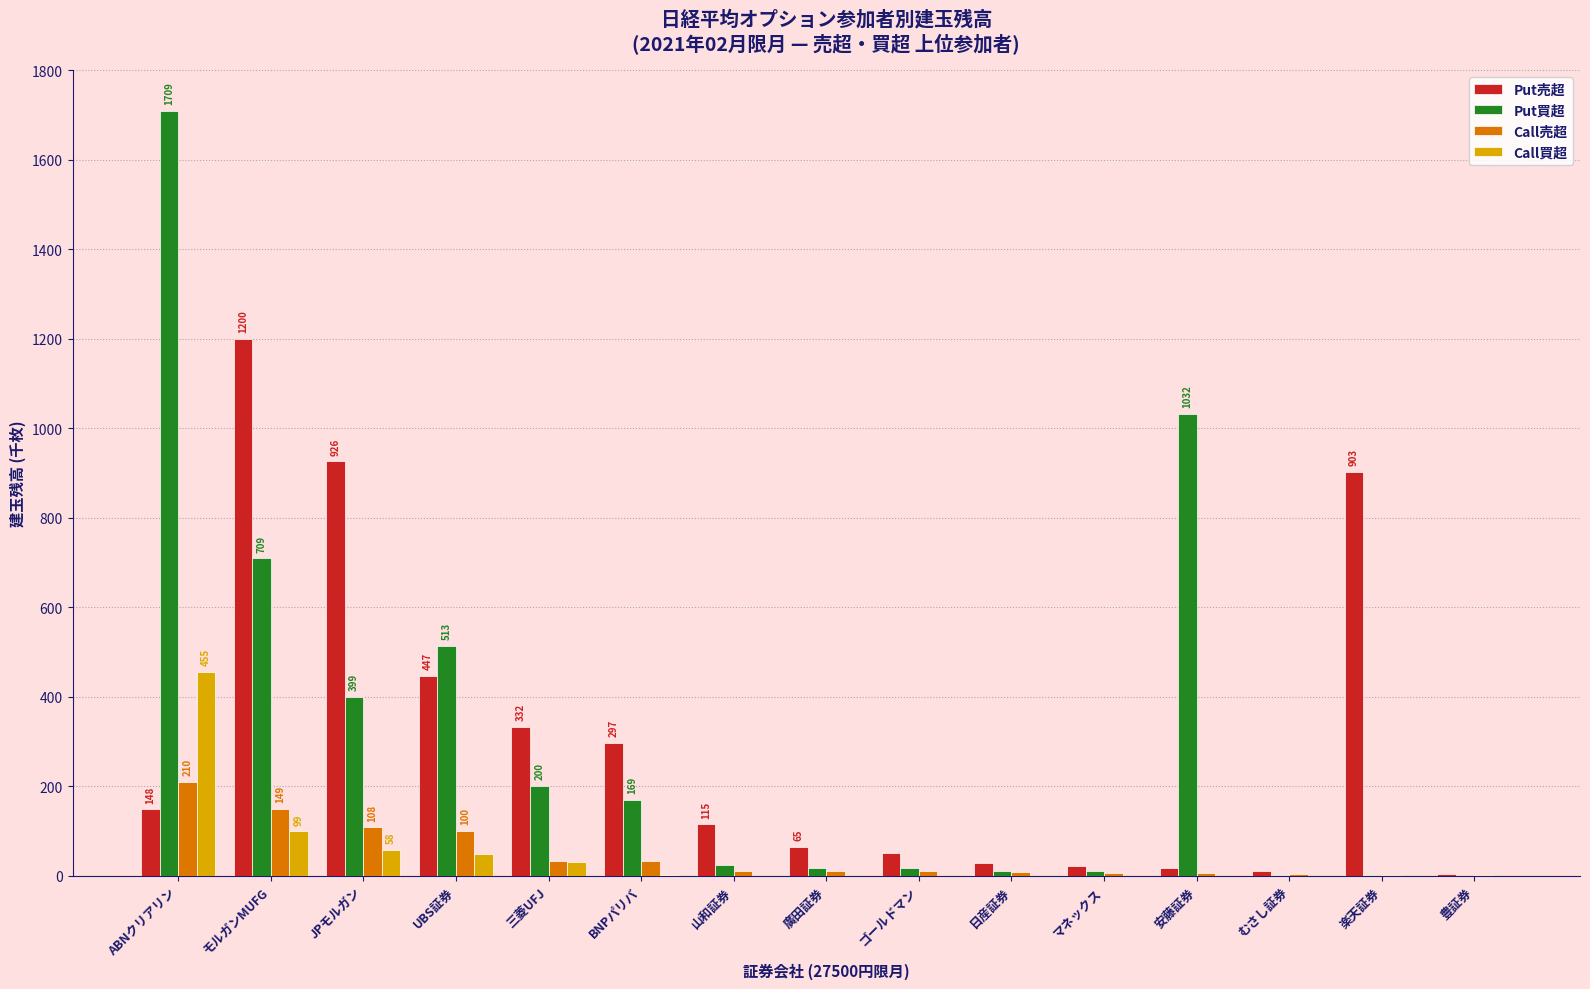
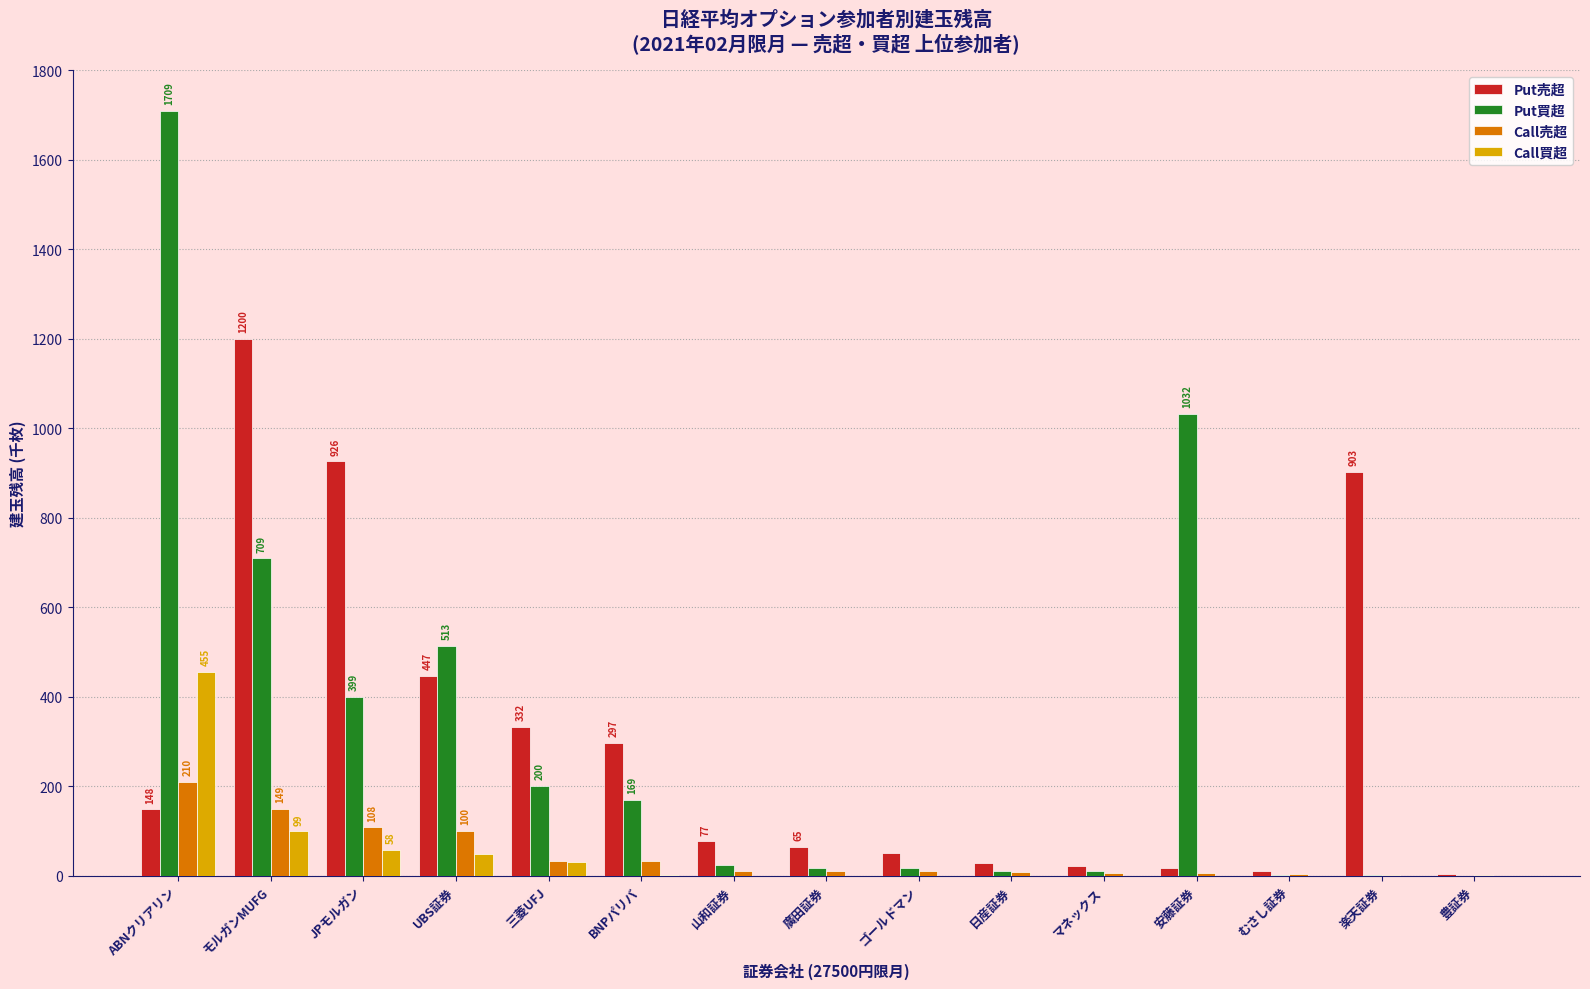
Put売超, 山和証券: 115 -> 77
